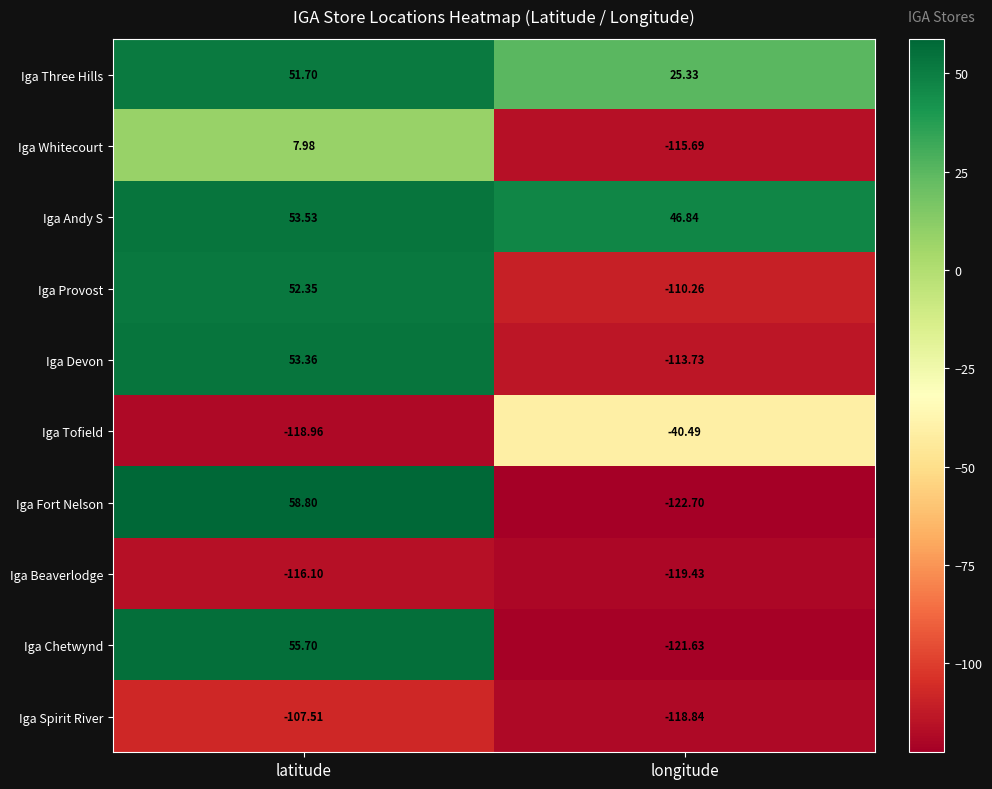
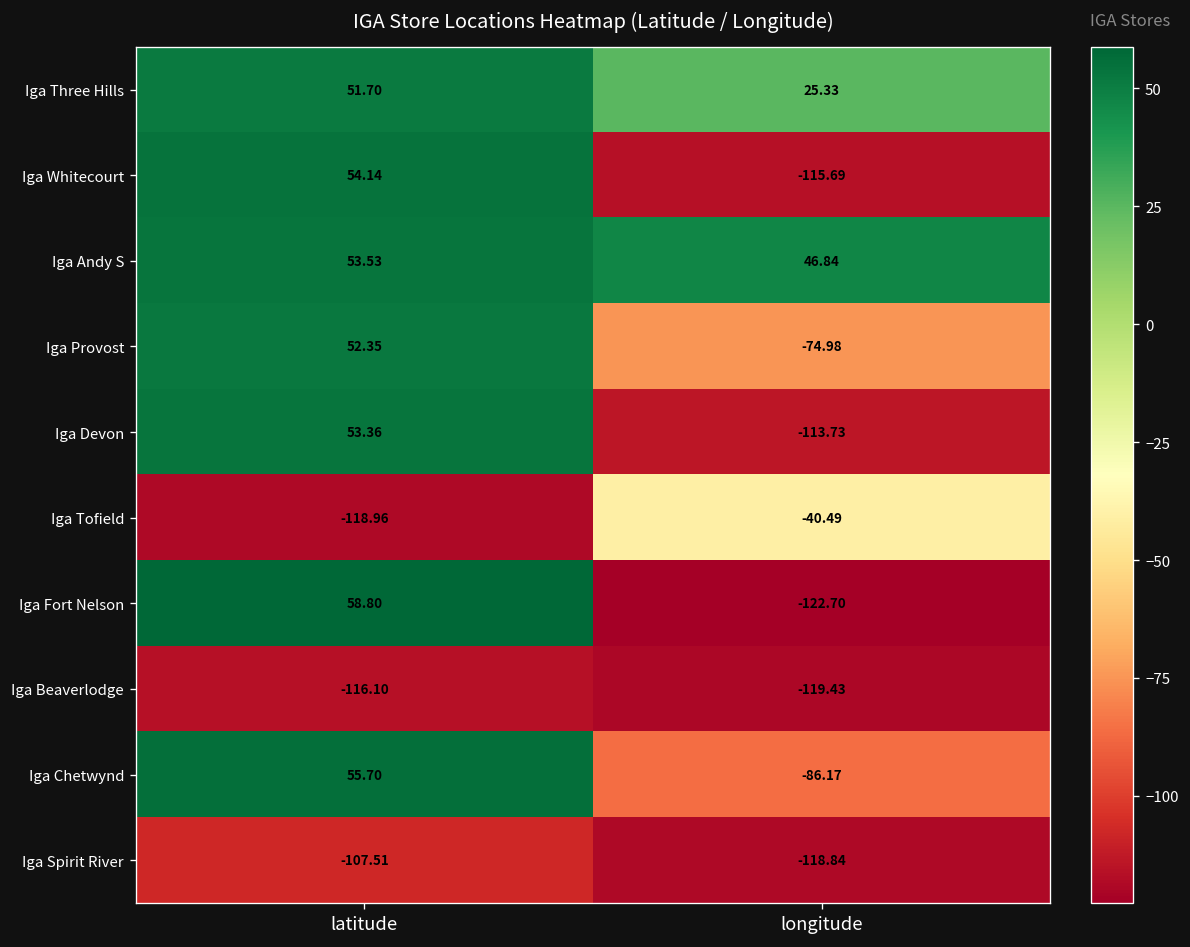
Iga Whitecourt, latitude: 7.98 -> 54.14
Iga Provost, longitude: -110.26 -> -74.98
Iga Chetwynd, longitude: -121.63 -> -86.17
